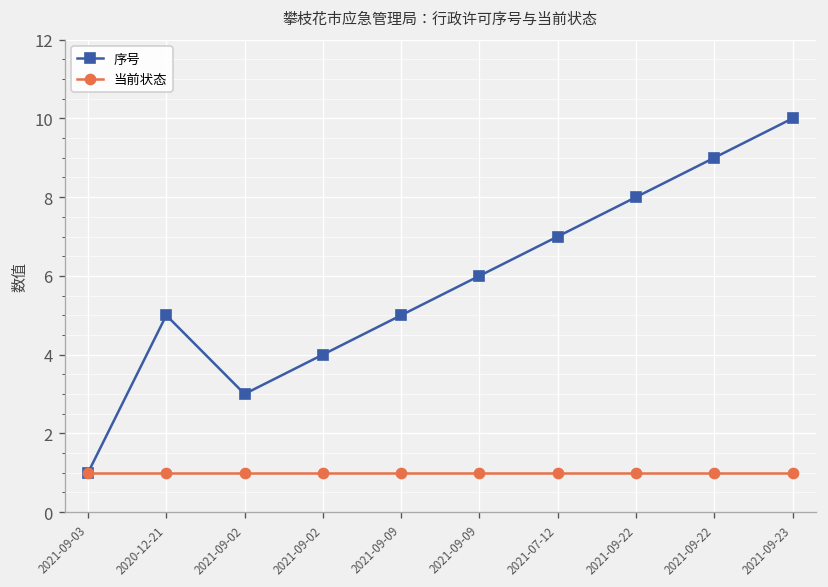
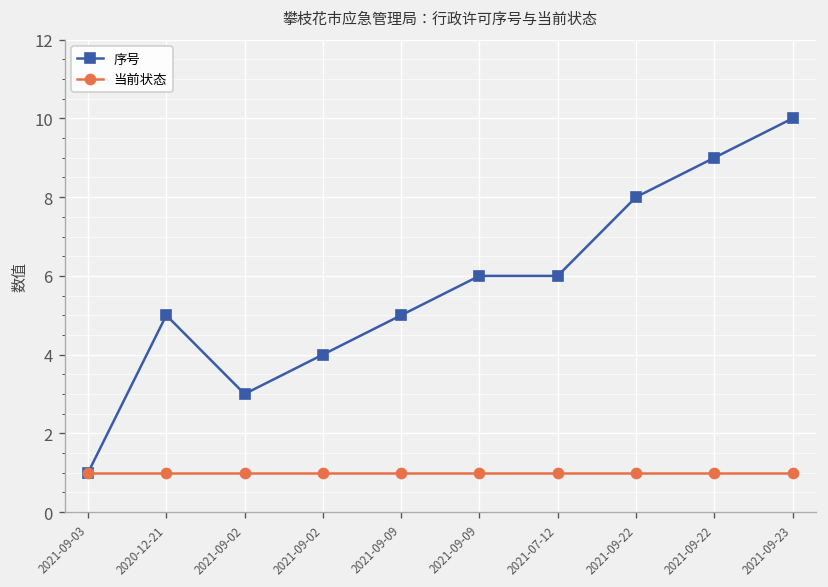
序号, 2021-07-12: 7 -> 6
